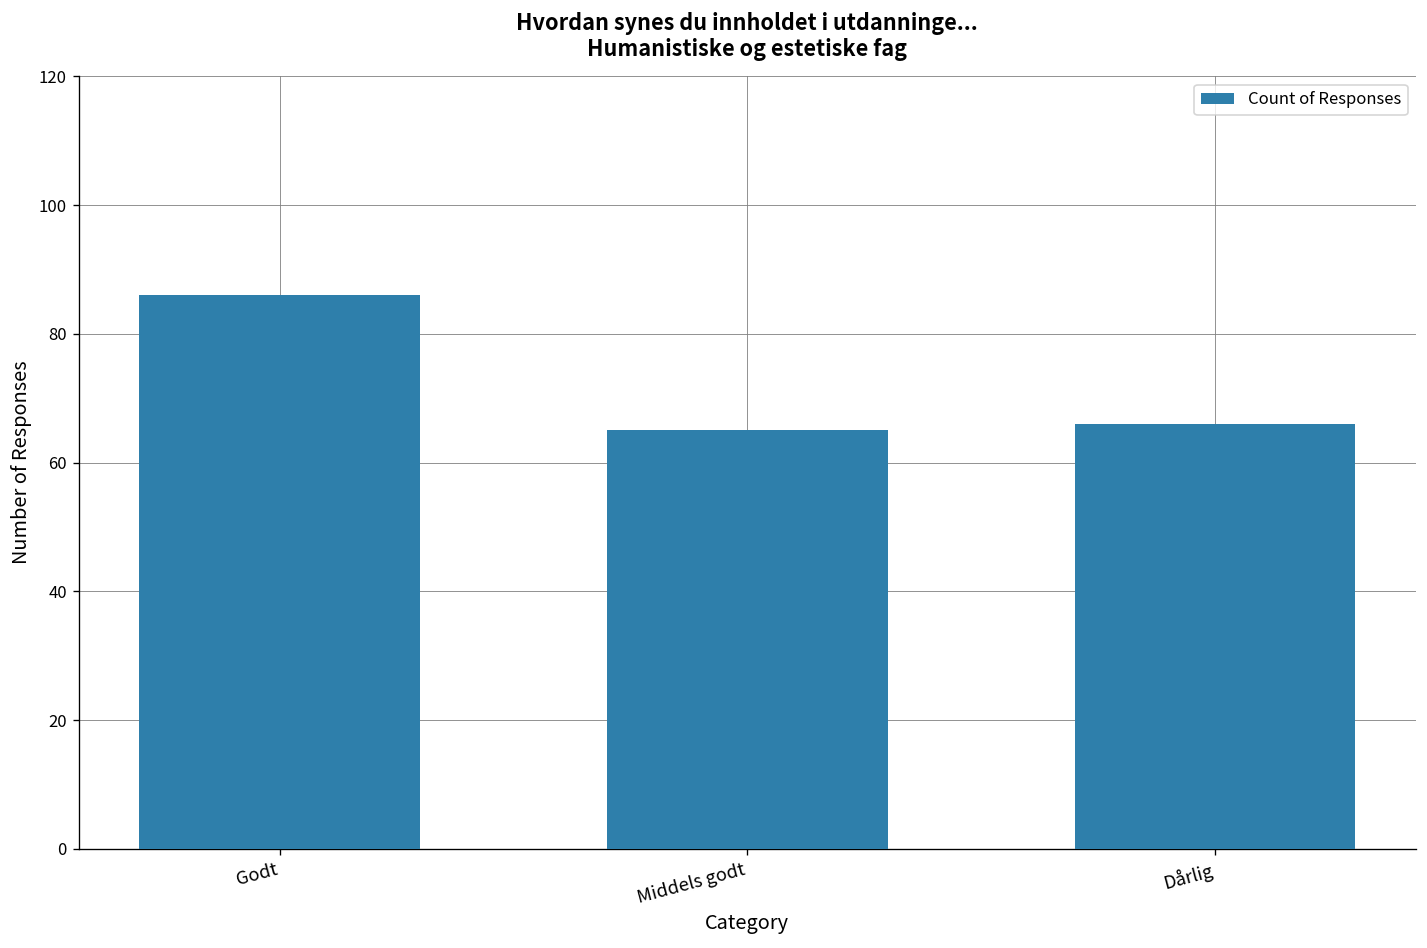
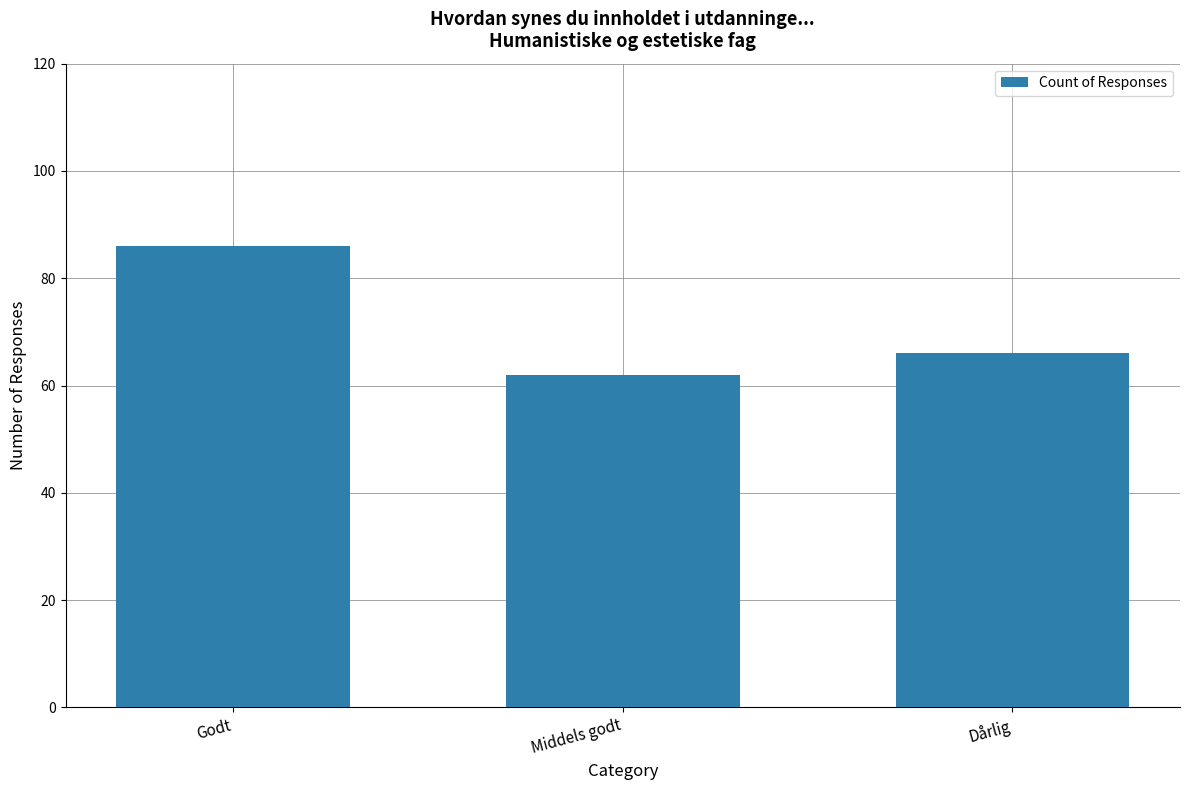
Middels godt: 65 -> 62
